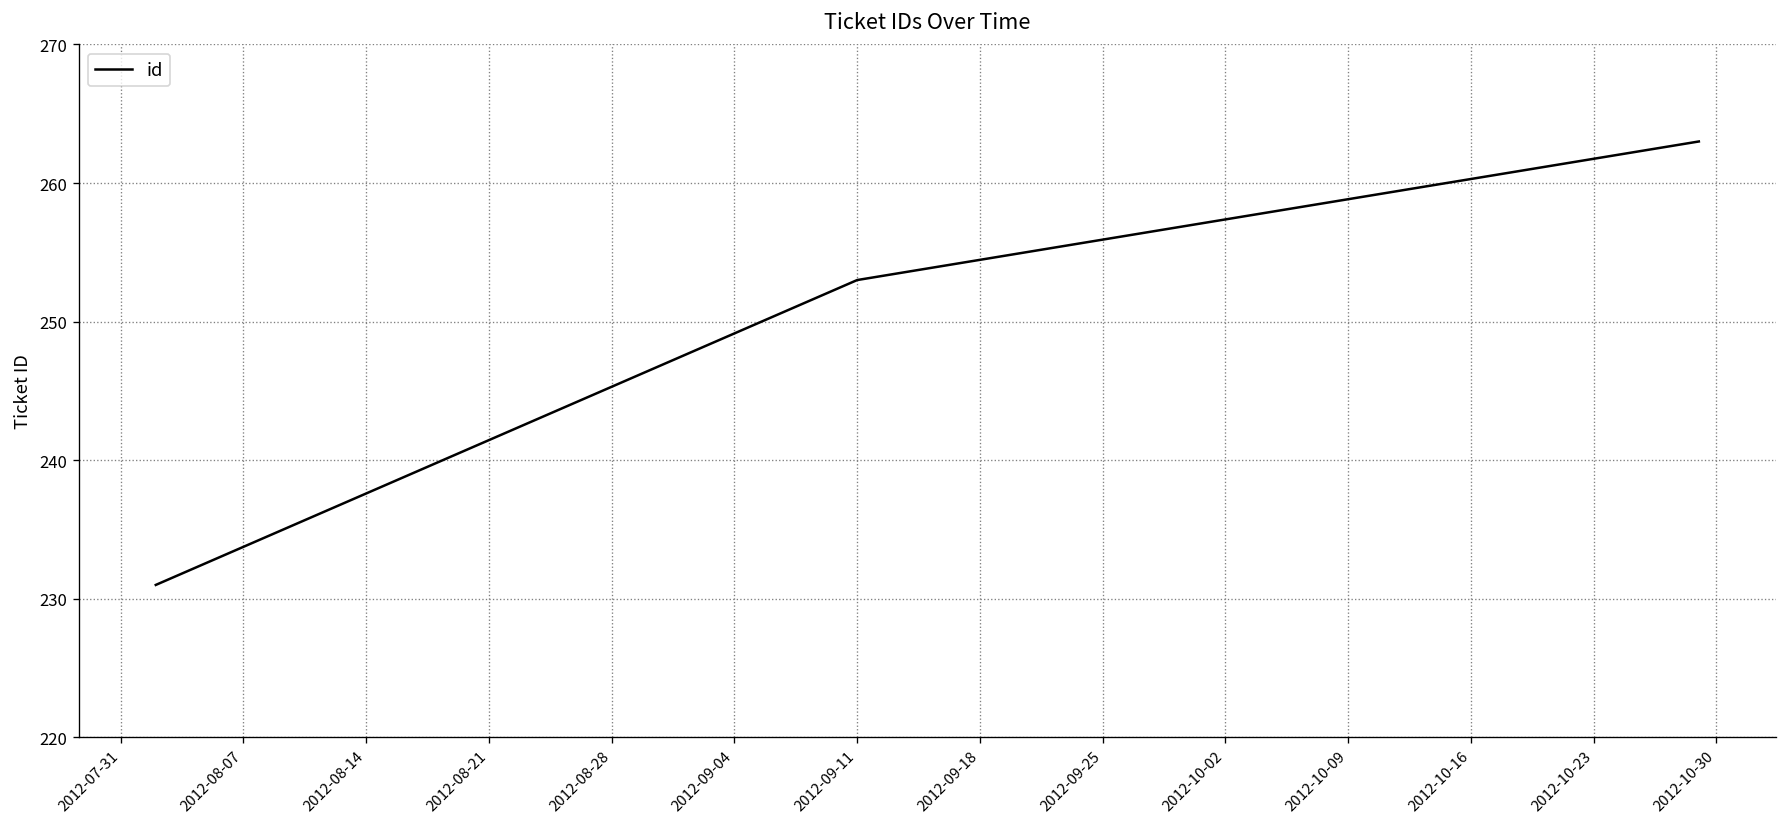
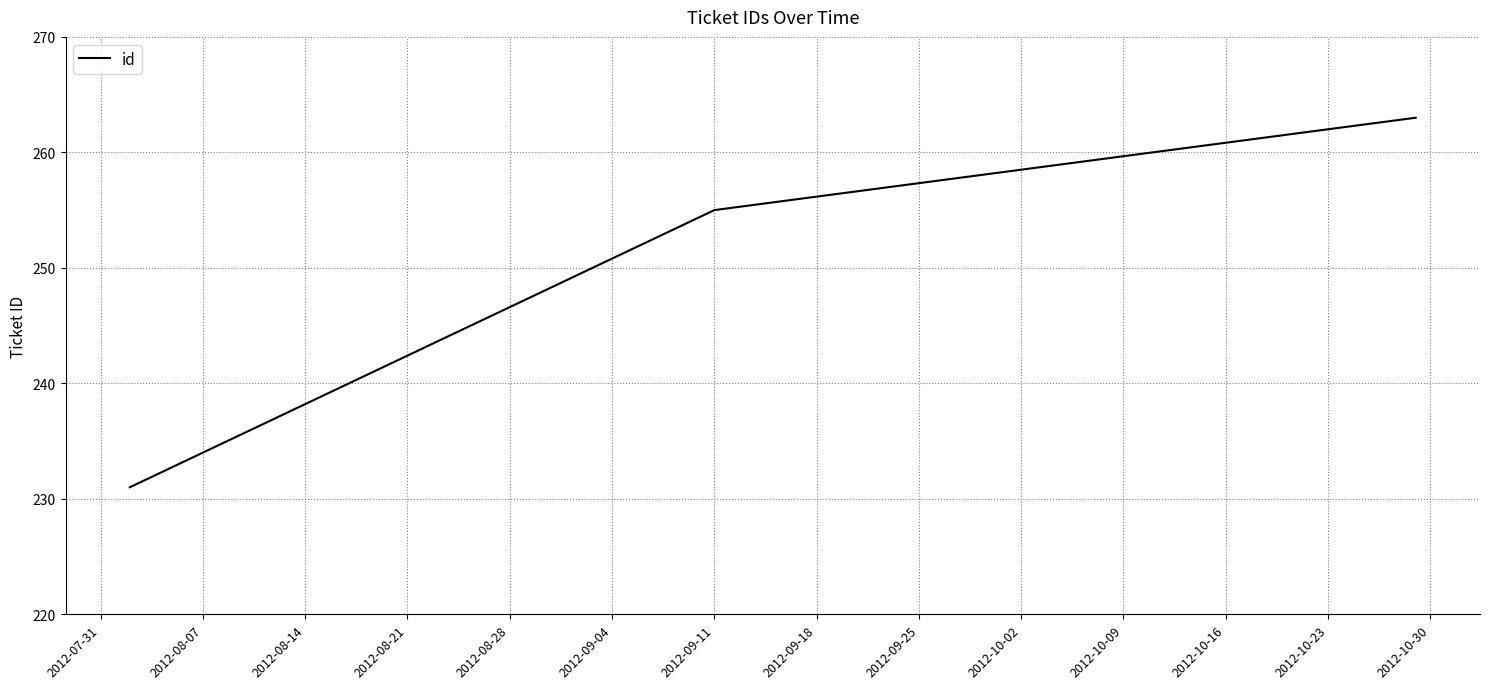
2012-09-11: 253 -> 255
